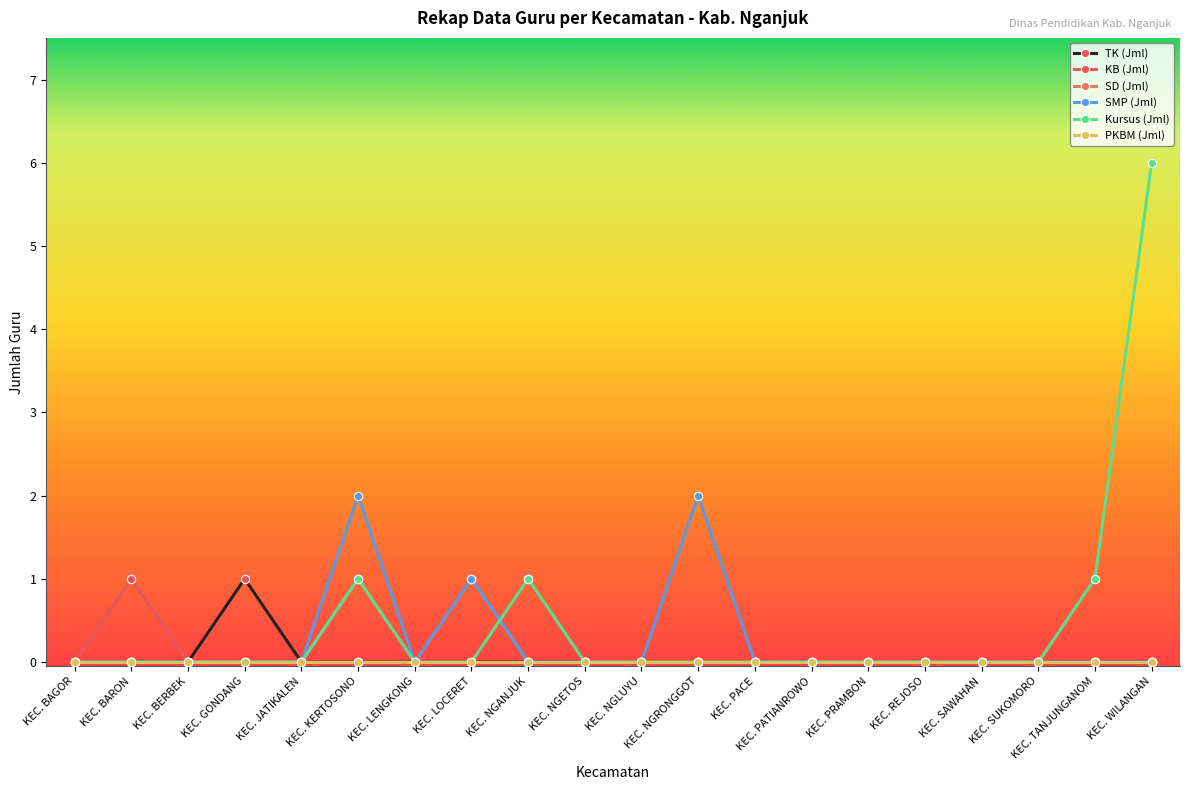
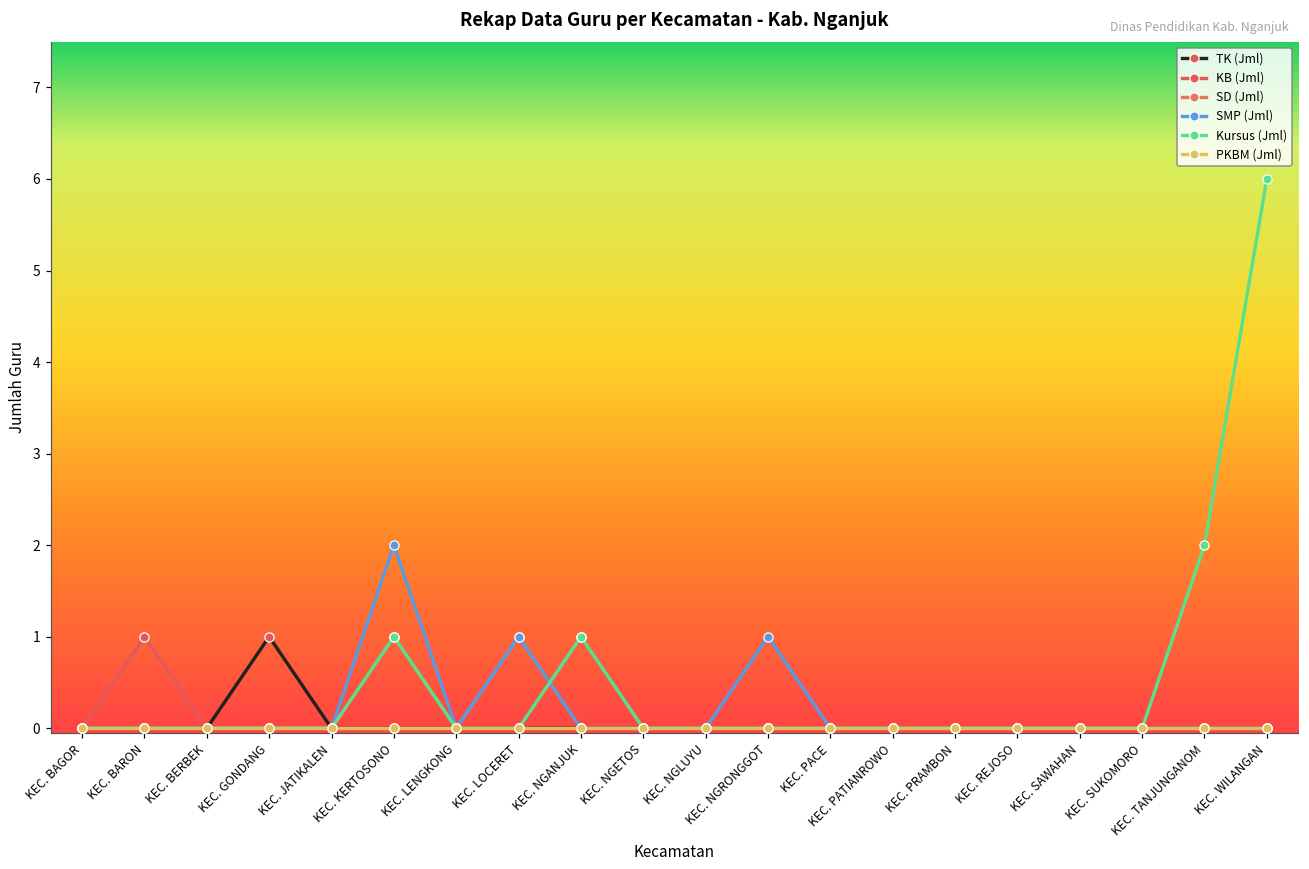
SMP (Jml), KEC. NGRONGGOT: 2 -> 1
Kursus (Jml), KEC. TANJUNGANOM: 1 -> 2
